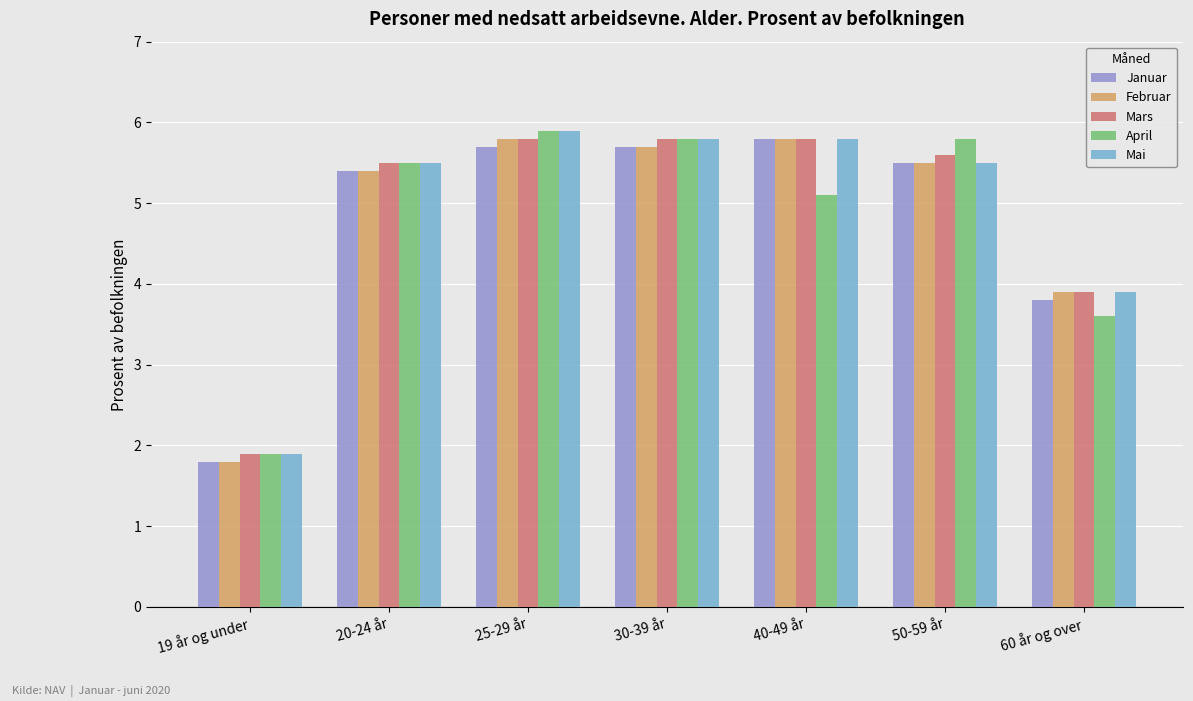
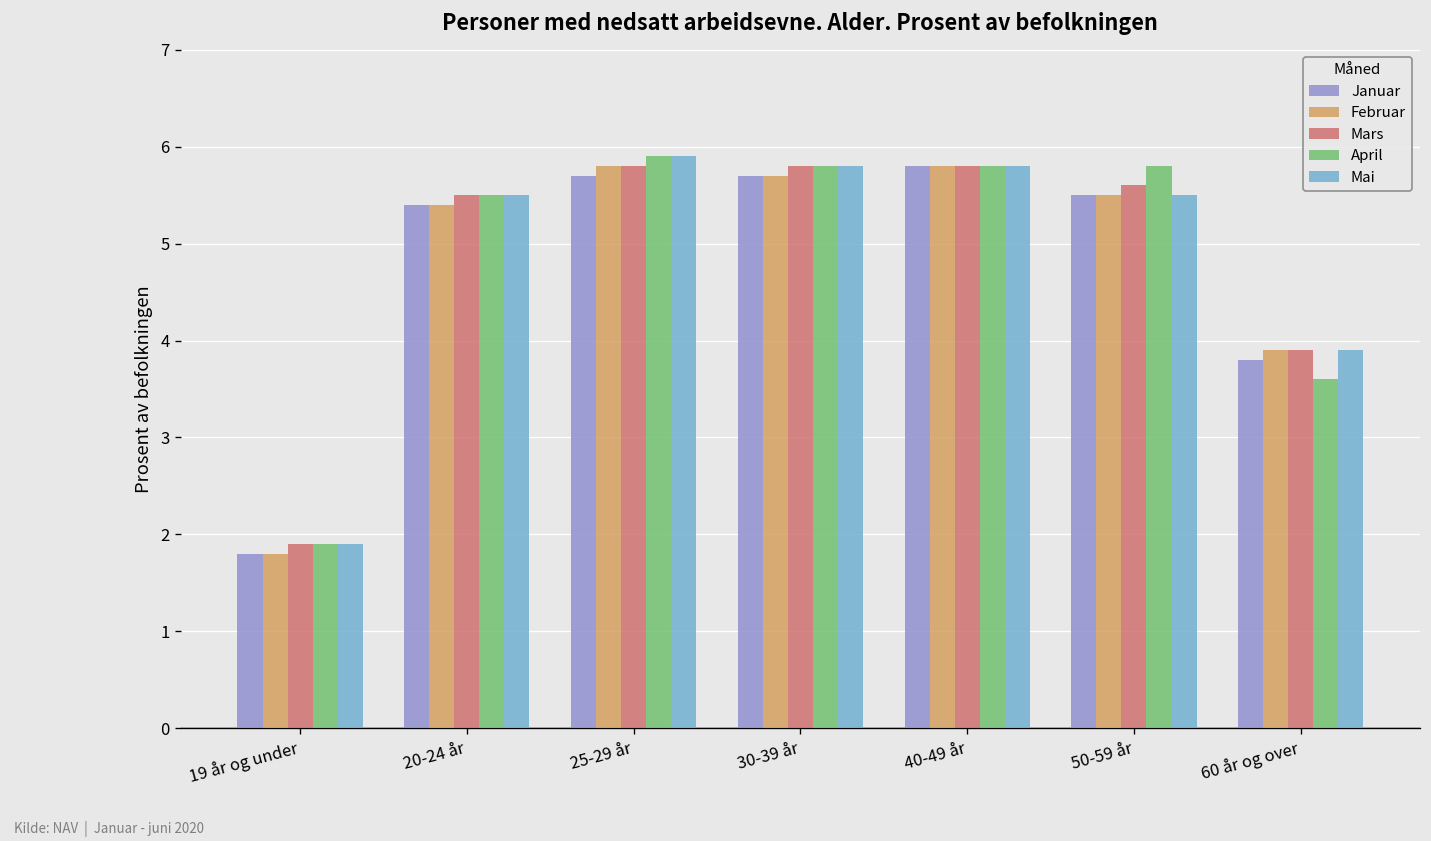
April, 40-49 år: 5.1 -> 5.8
